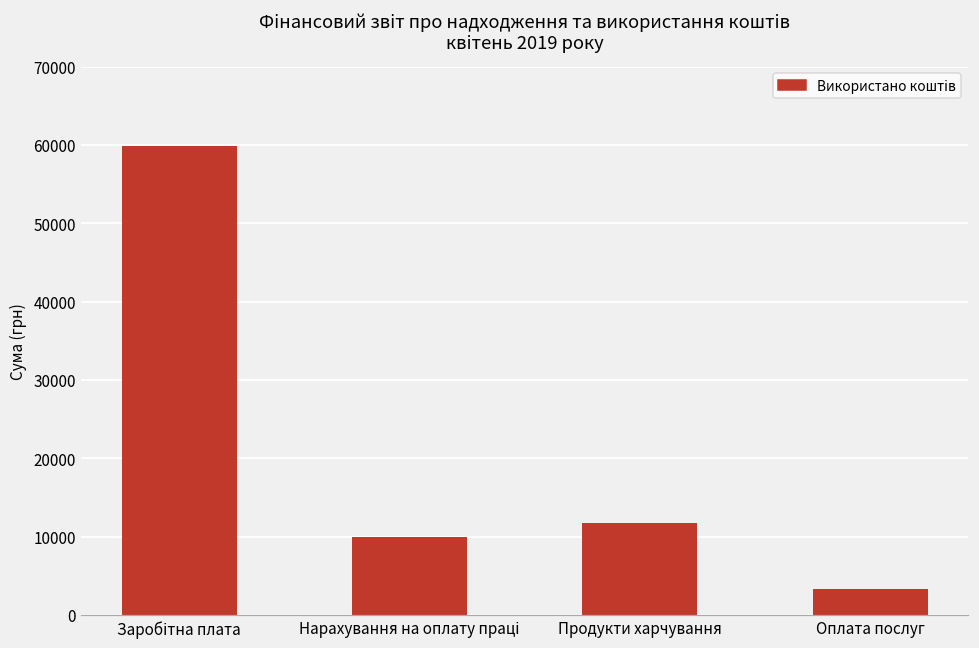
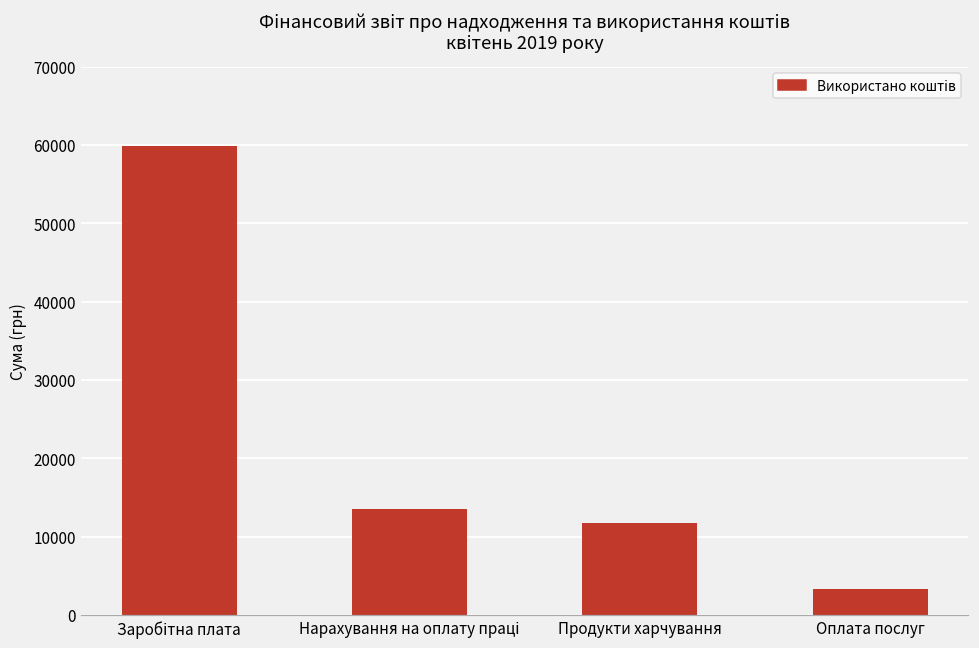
Нарахування на оплату праці: 10000 -> 14000
